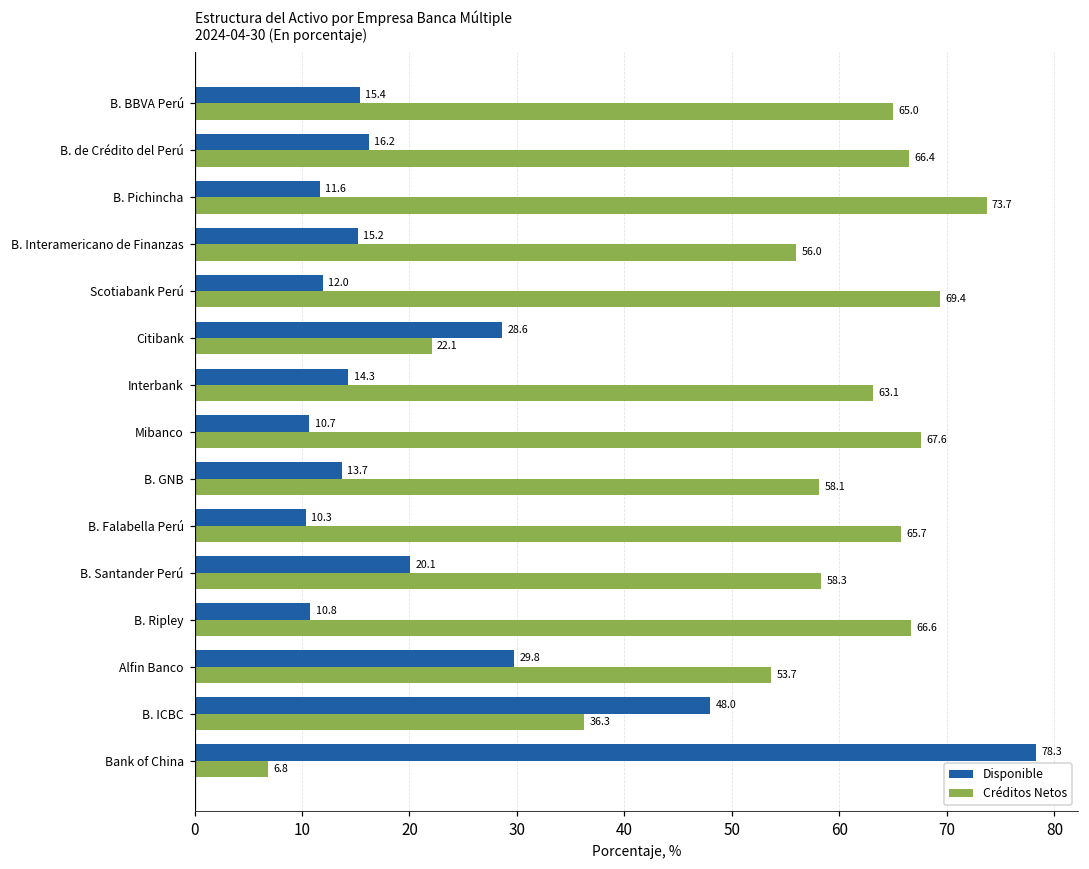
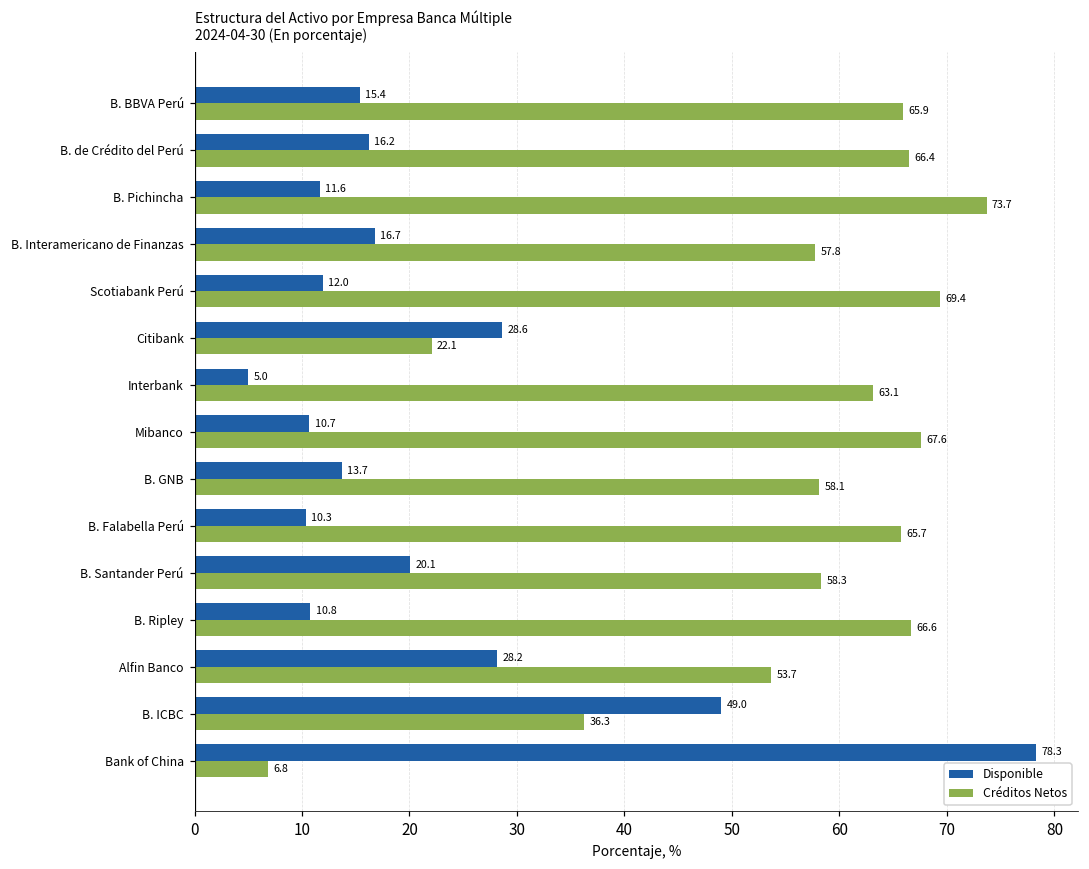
Créditos Netos, B. BBVA Perú: 65.0 -> 65.9
Disponible, B. Interamericano de Finanzas: 15.2 -> 16.7
Créditos Netos, B. Interamericano de Finanzas: 56.0 -> 57.8
Disponible, Interbank: 14.3 -> 5.0
Disponible, Alfin Banco: 29.8 -> 28.2
Disponible, B. ICBC: 48.0 -> 49.0
